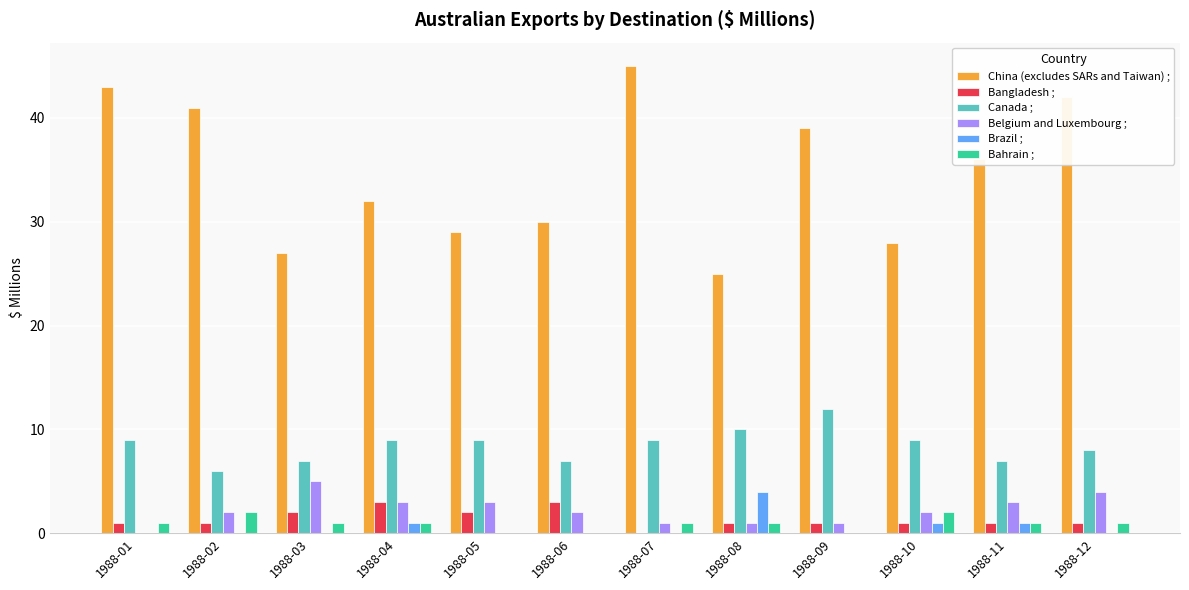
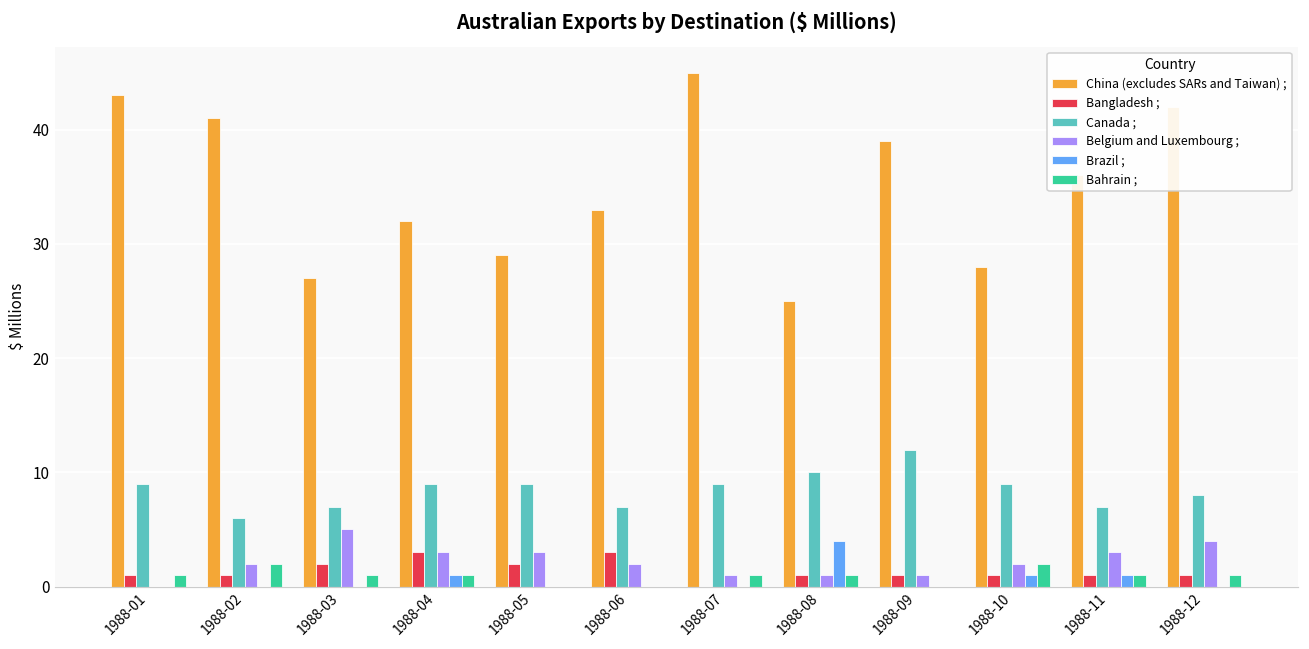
China (excludes SARs and Taiwan) ;, 1988-06: 30 -> 33
